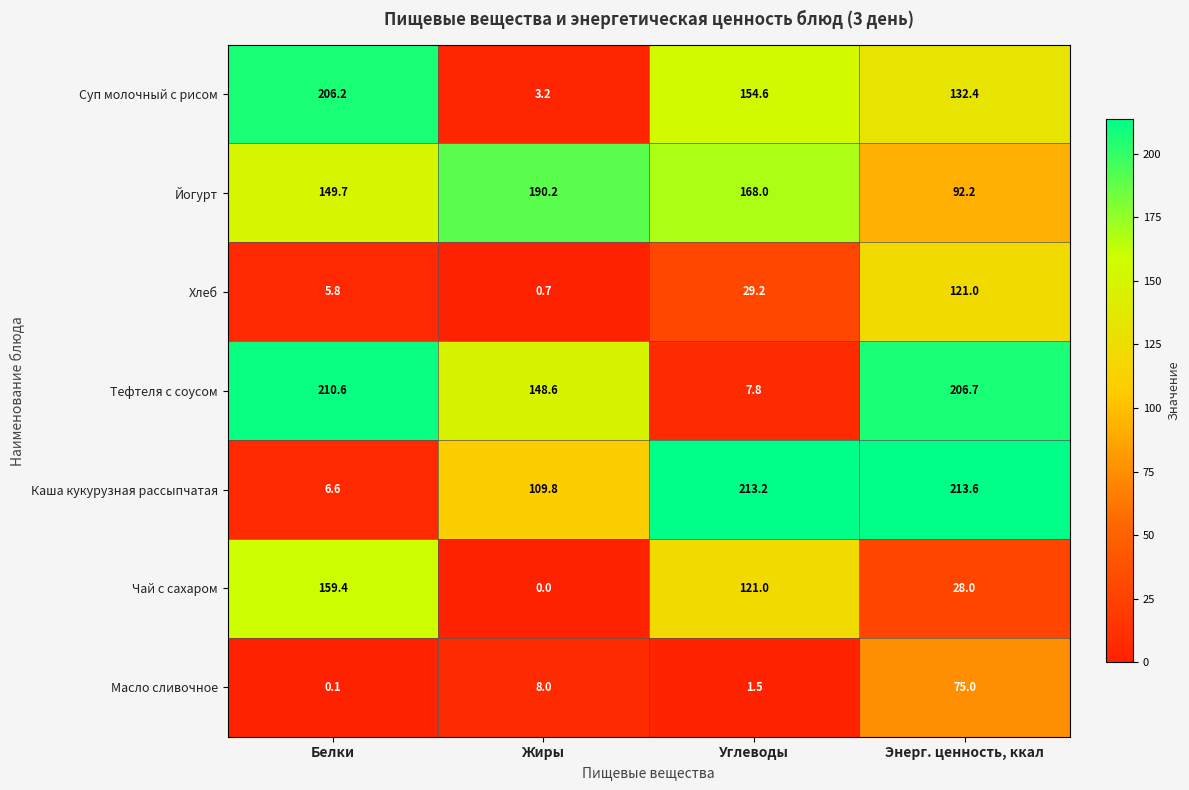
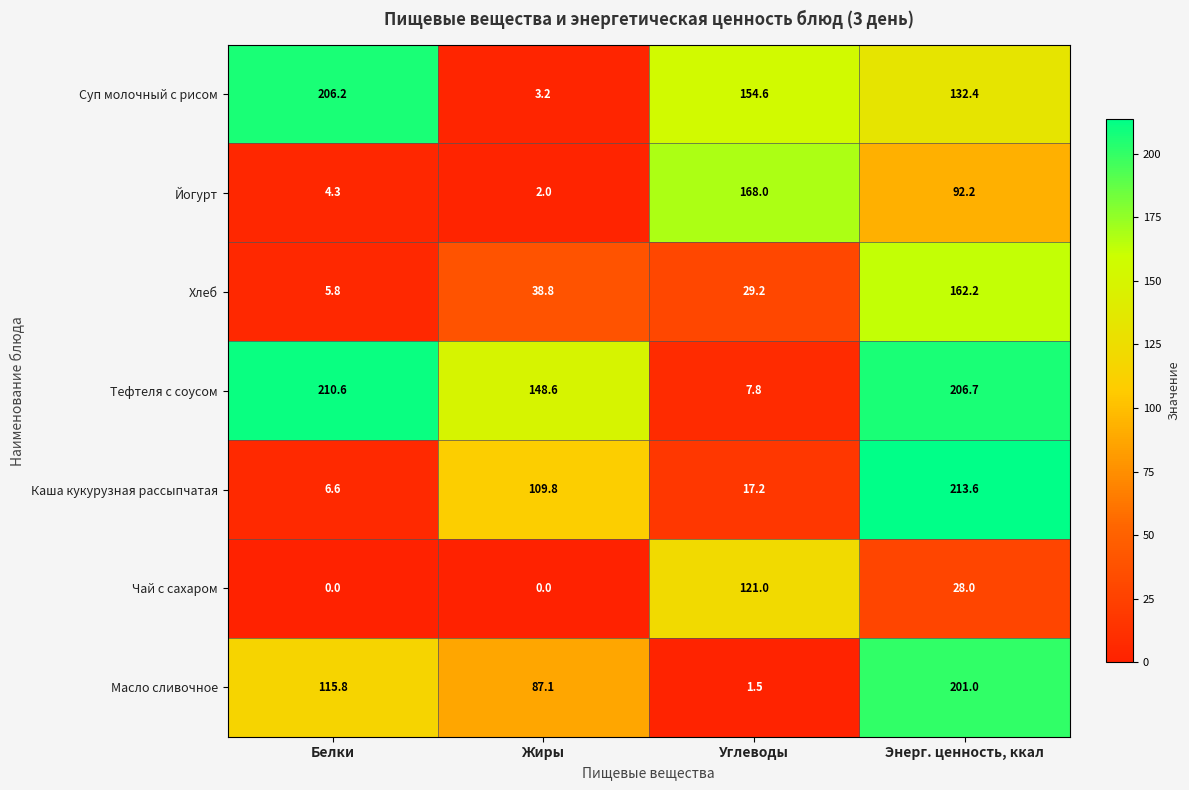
Йогурт, Белки: 149.7 -> 4.3
Йогурт, Жиры: 190.2 -> 2.0
Хлеб, Жиры: 0.7 -> 38.8
Хлеб, Энерг. ценность, ккал: 121.0 -> 162.2
Каша кукурузная рассыпчатая, Углеводы: 213.2 -> 17.2
Чай с сахаром, Белки: 159.4 -> 0.0
Масло сливочное, Белки: 0.1 -> 115.8
Масло сливочное, Жиры: 8.0 -> 87.1
Масло сливочное, Энерг. ценность, ккал: 75.0 -> 201.0
